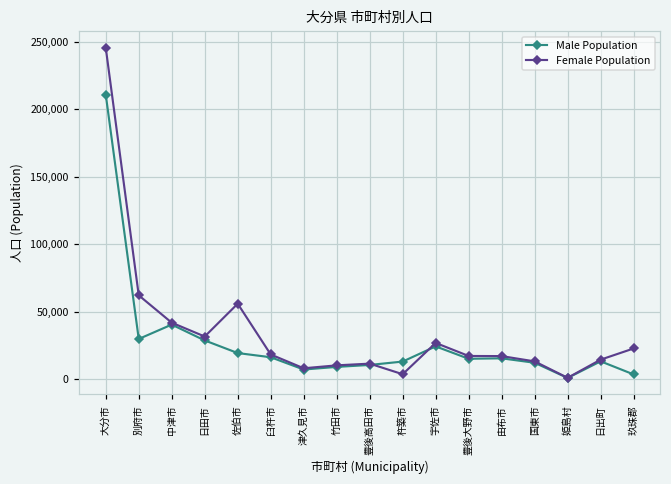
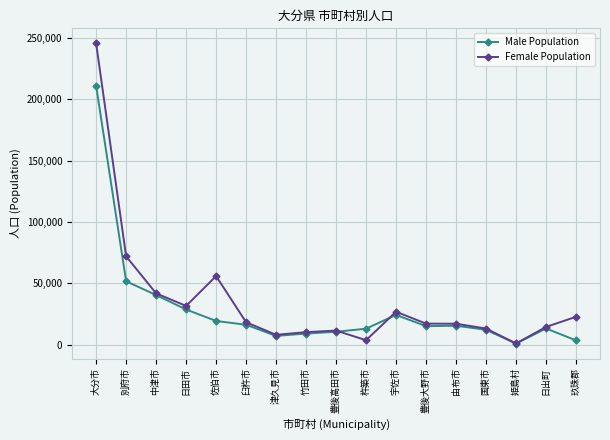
Male Population, 別府市: 30,000 -> 52,000
Female Population, 別府市: 62,000 -> 72,000
